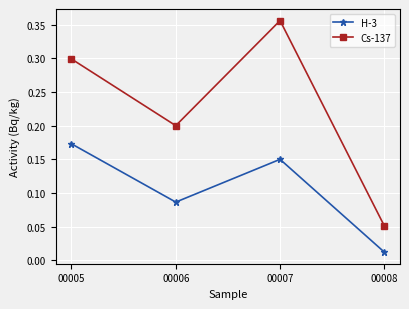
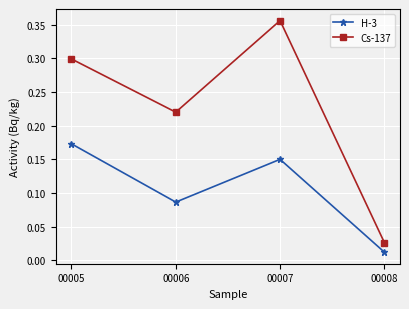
Cs-137, 00006: 0.20 -> 0.22
Cs-137, 00008: 0.05 -> 0.03
